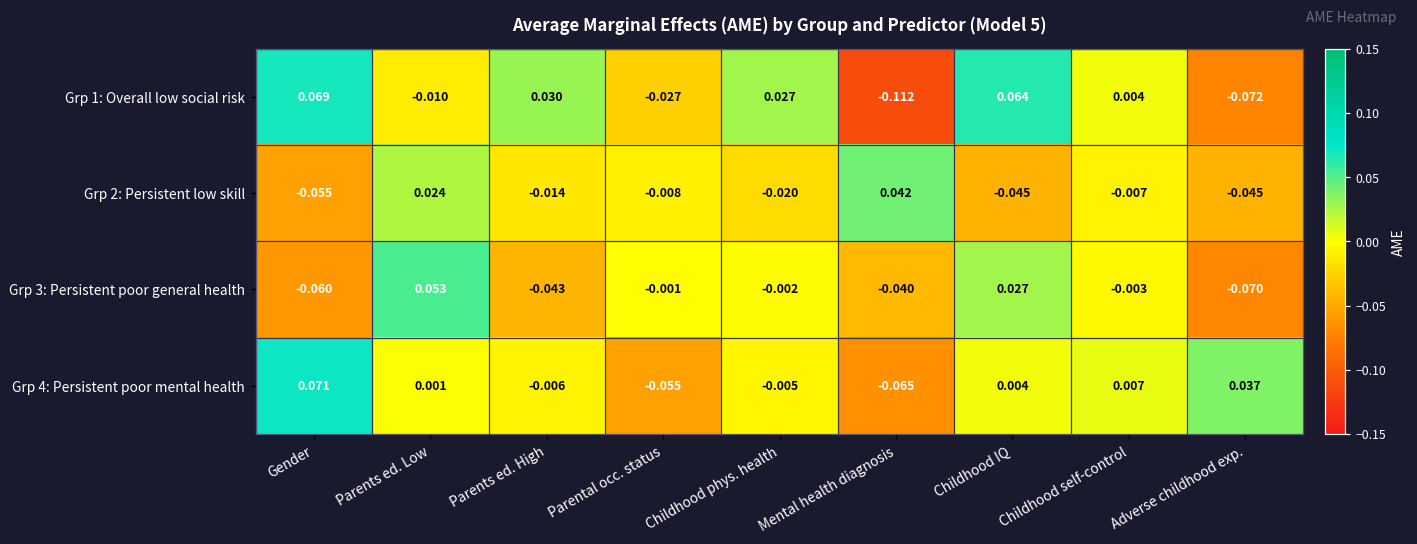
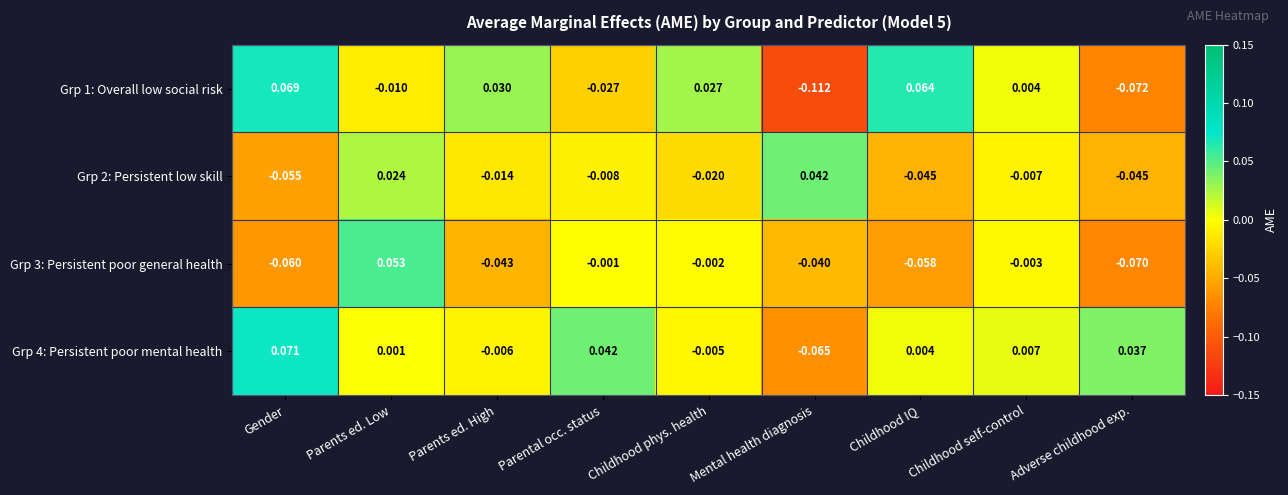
Grp 3: Persistent poor general health, Childhood IQ: 0.027 -> -0.058
Grp 4: Persistent poor mental health, Parental occ. status: -0.055 -> 0.042
